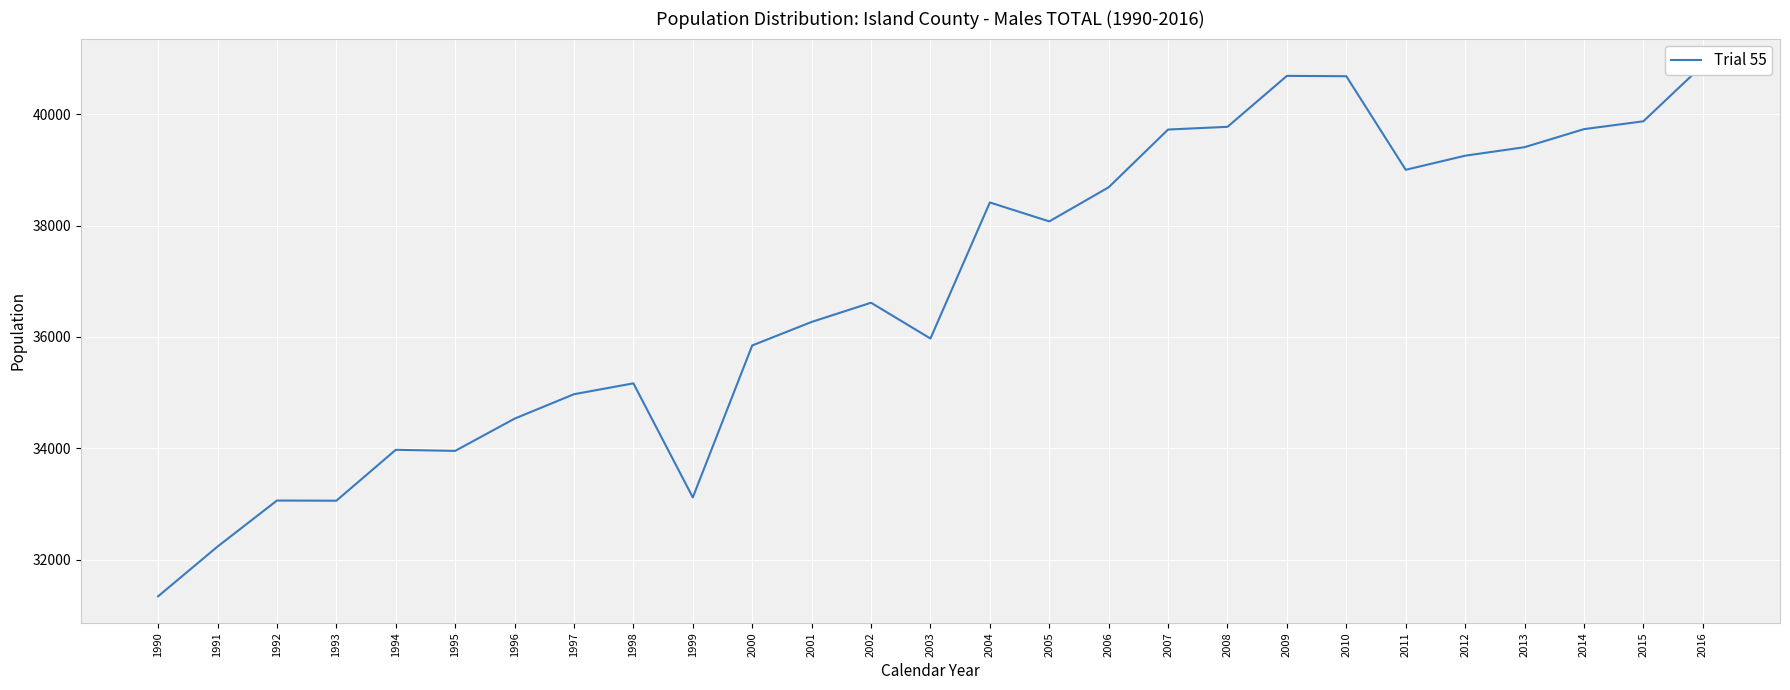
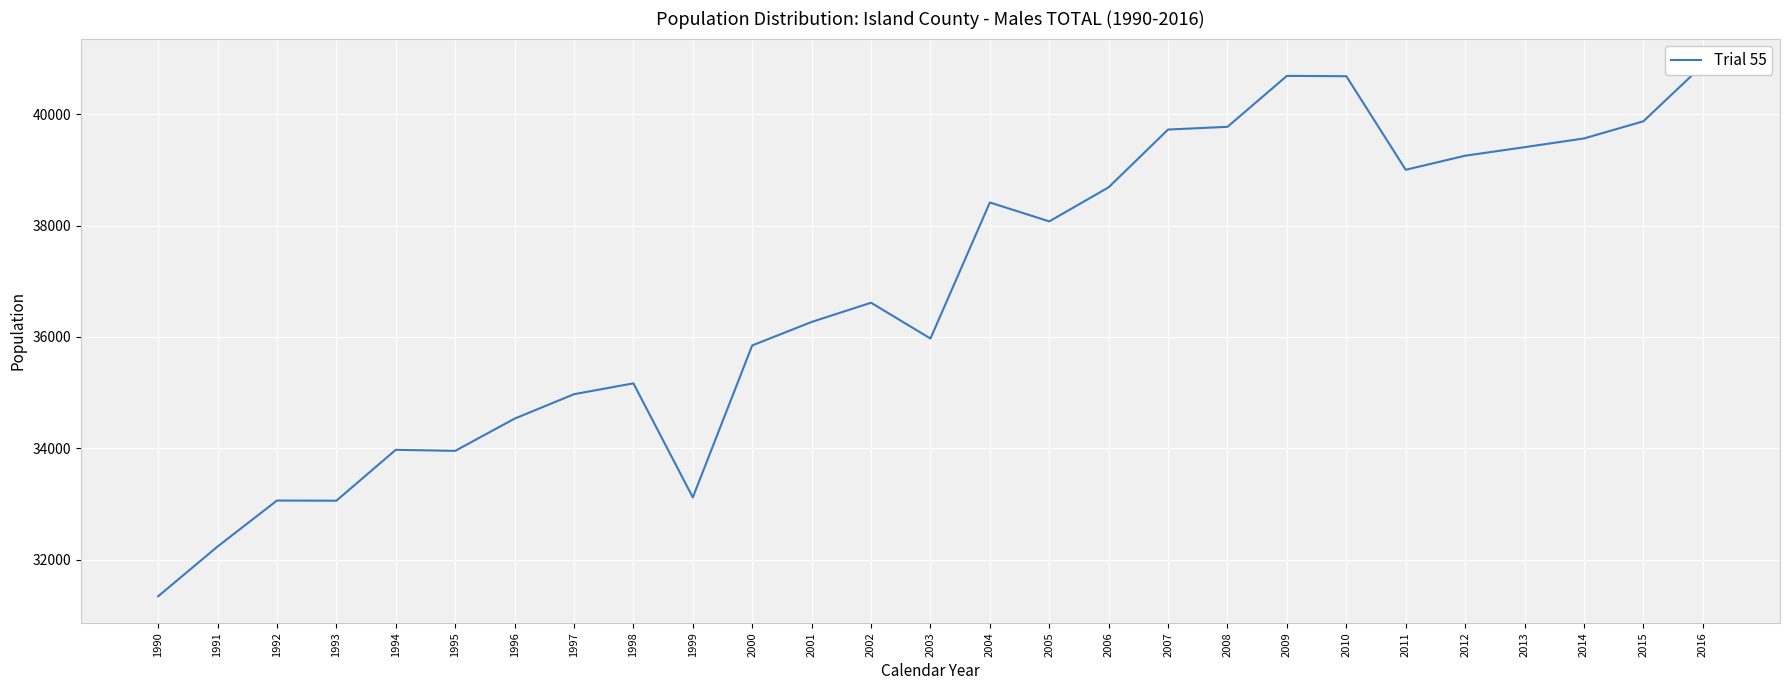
2014: 39700 -> 39600
